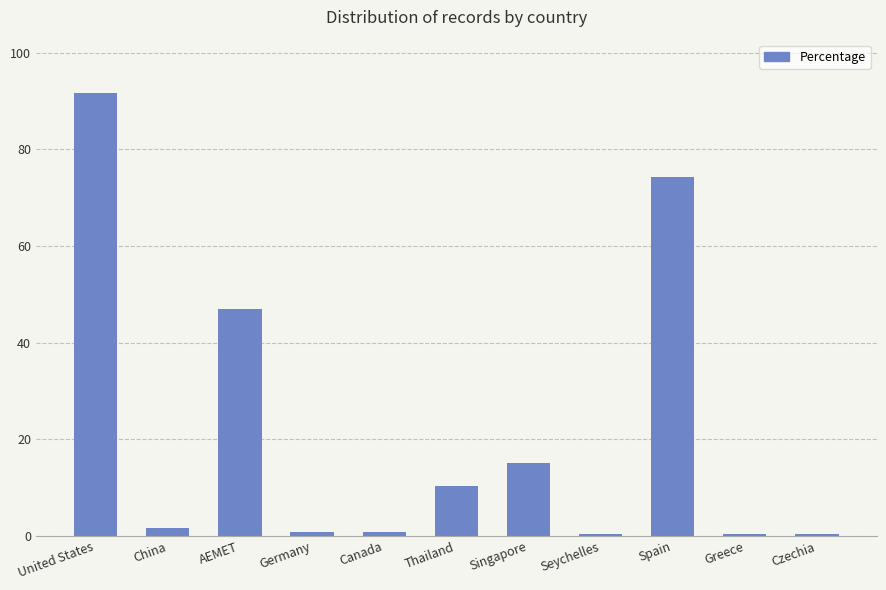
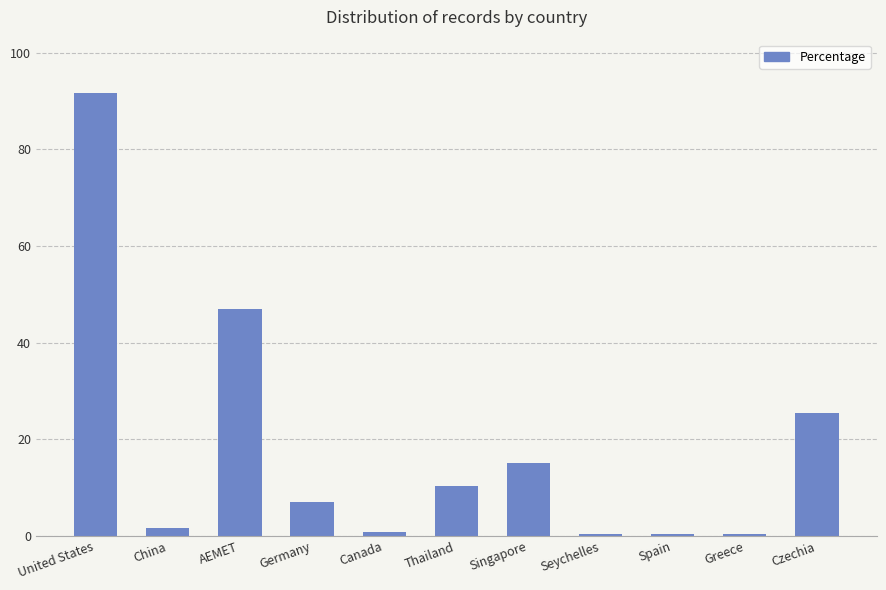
Germany: 1 -> 7
Spain: 74 -> 0
Czechia: 0 -> 25
